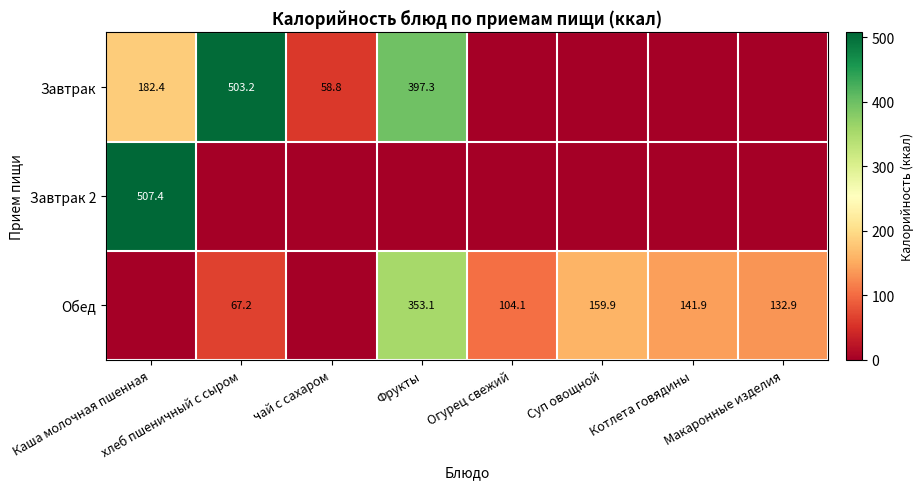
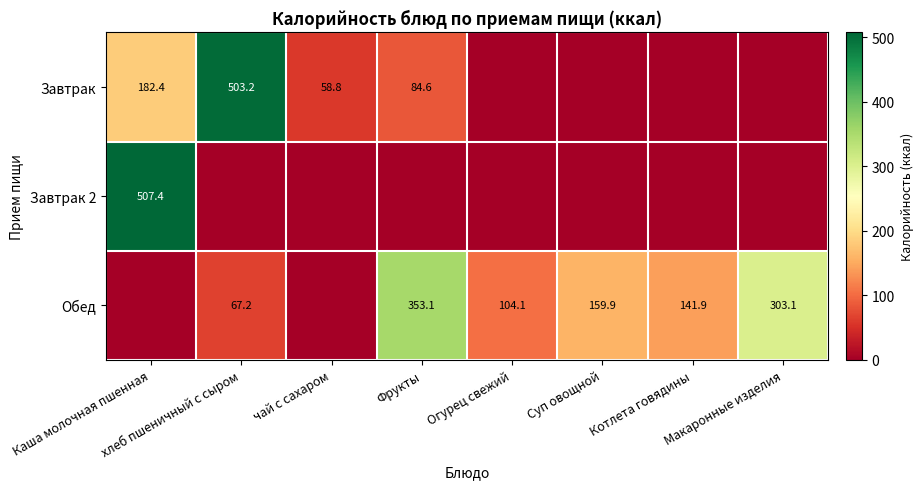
Завтрак, Фрукты: 397.3 -> 84.6
Обед, Макаронные изделия: 132.9 -> 303.1
